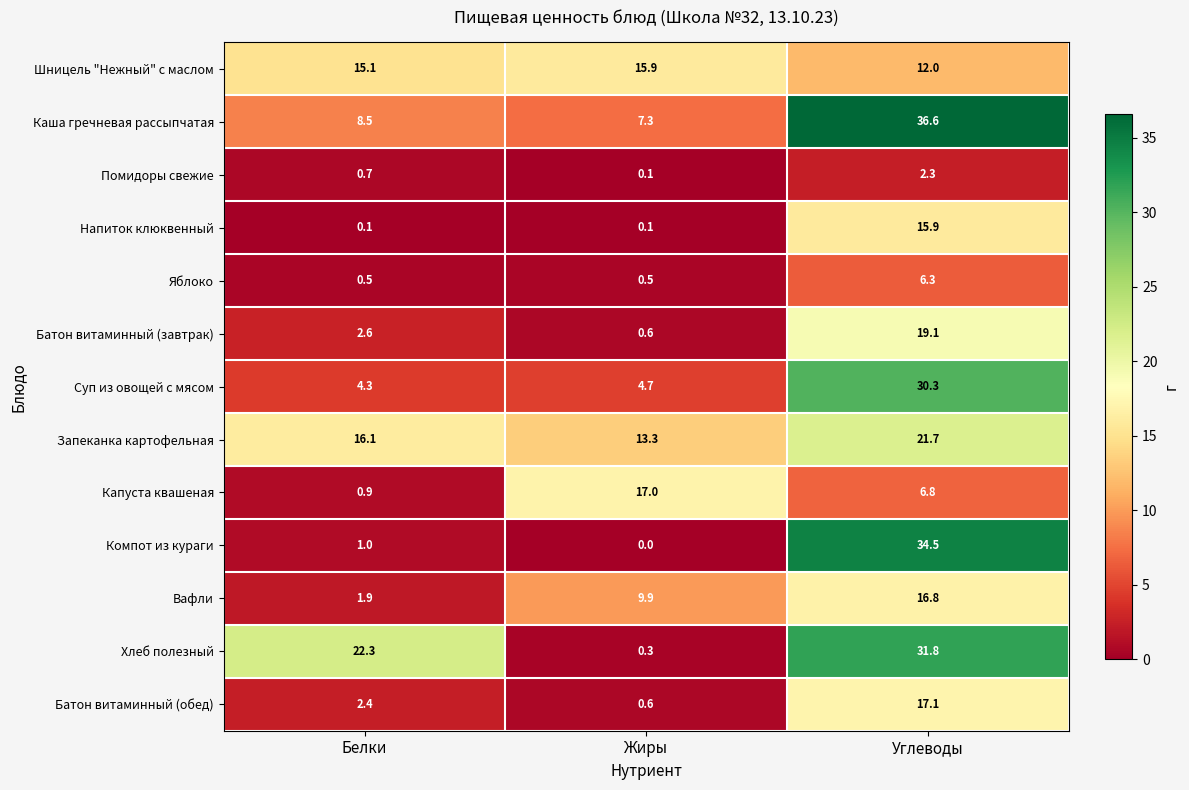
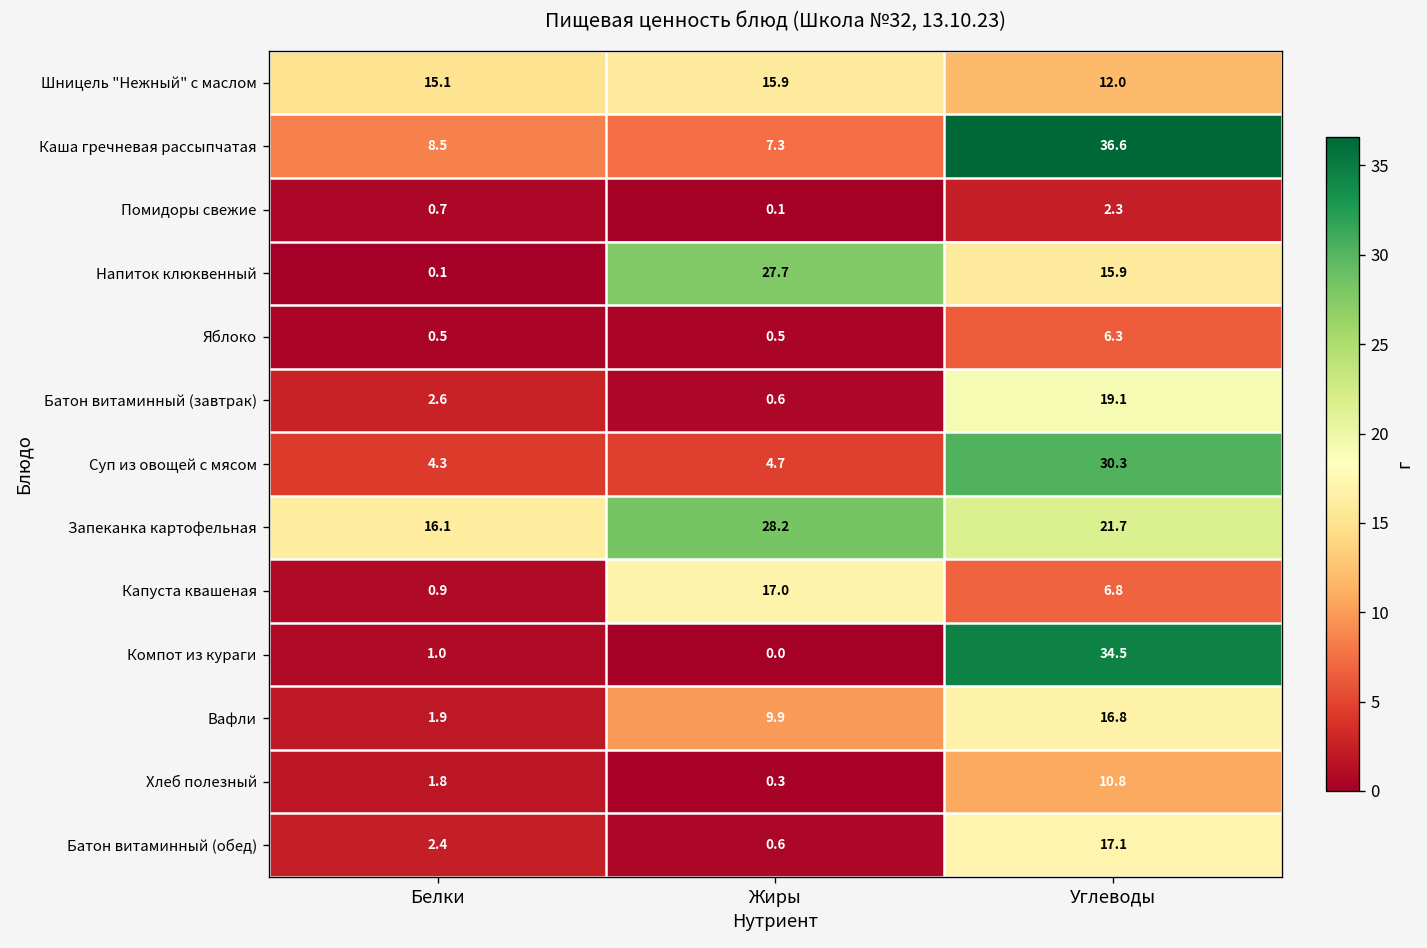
Напиток клюквенный, Жиры: 0.1 -> 27.7
Запеканка картофельная, Жиры: 13.3 -> 28.2
Хлеб полезный, Белки: 22.3 -> 1.8
Хлеб полезный, Углеводы: 31.8 -> 10.8
